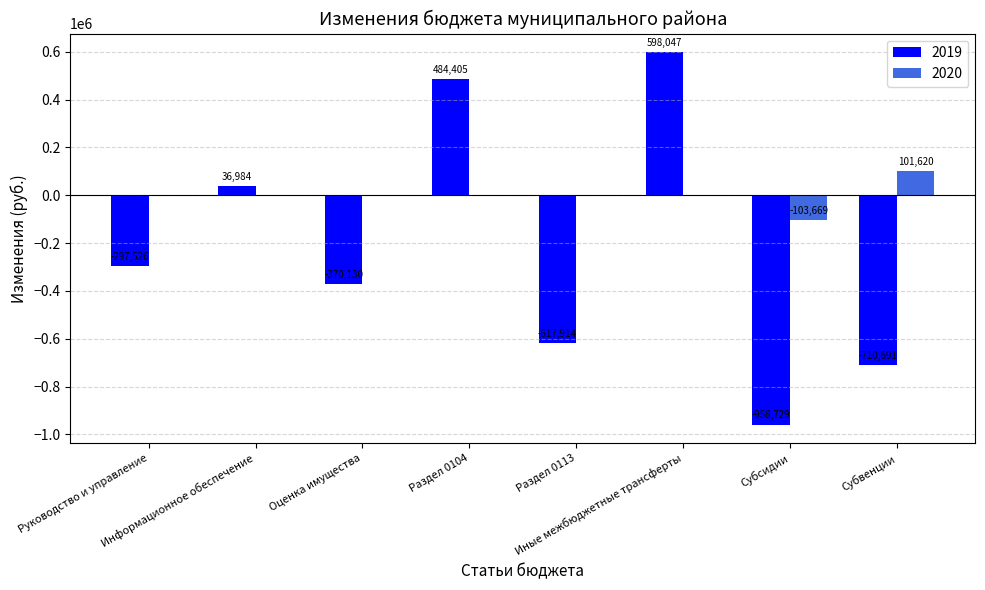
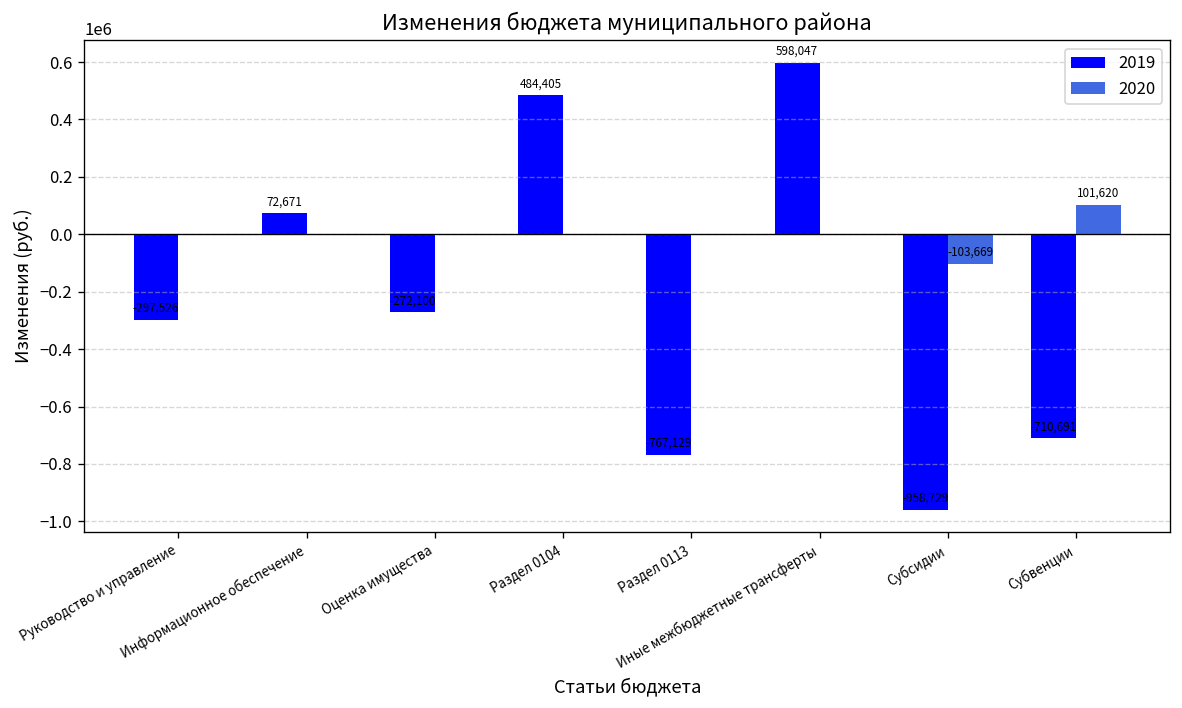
2019, Информационное обеспечение: 36,984 -> 72,671
2019, Оценка имущества: -370,130 -> -272,100
2019, Раздел 0113: -617,914 -> -767,129
